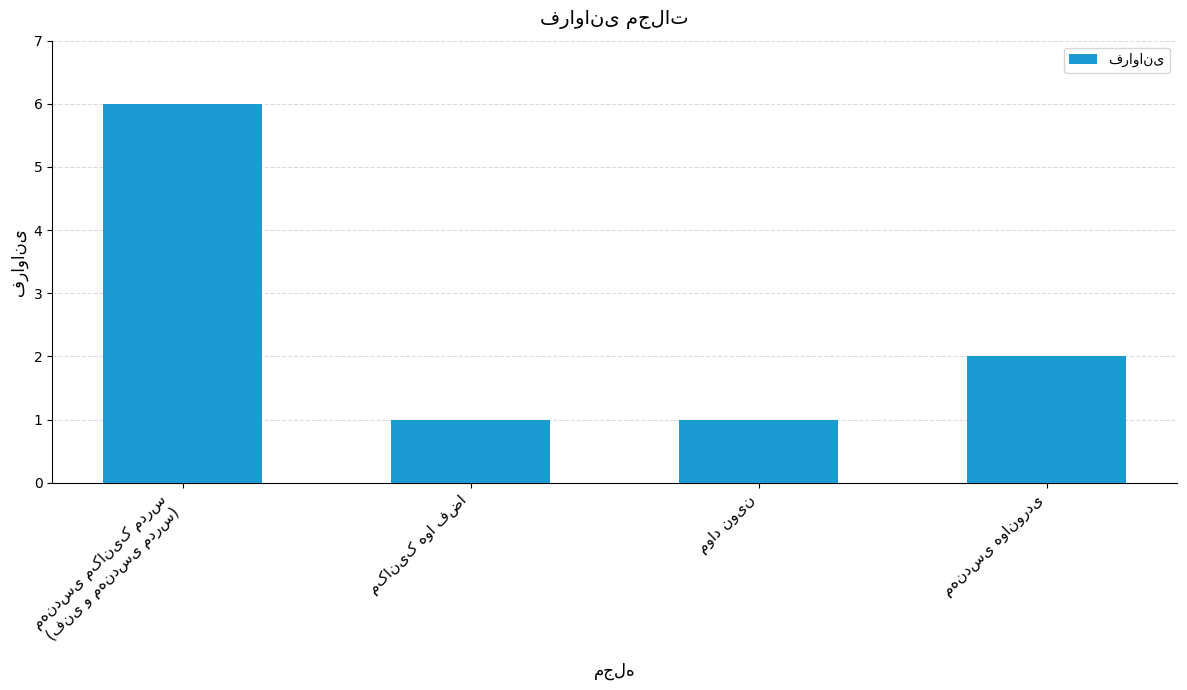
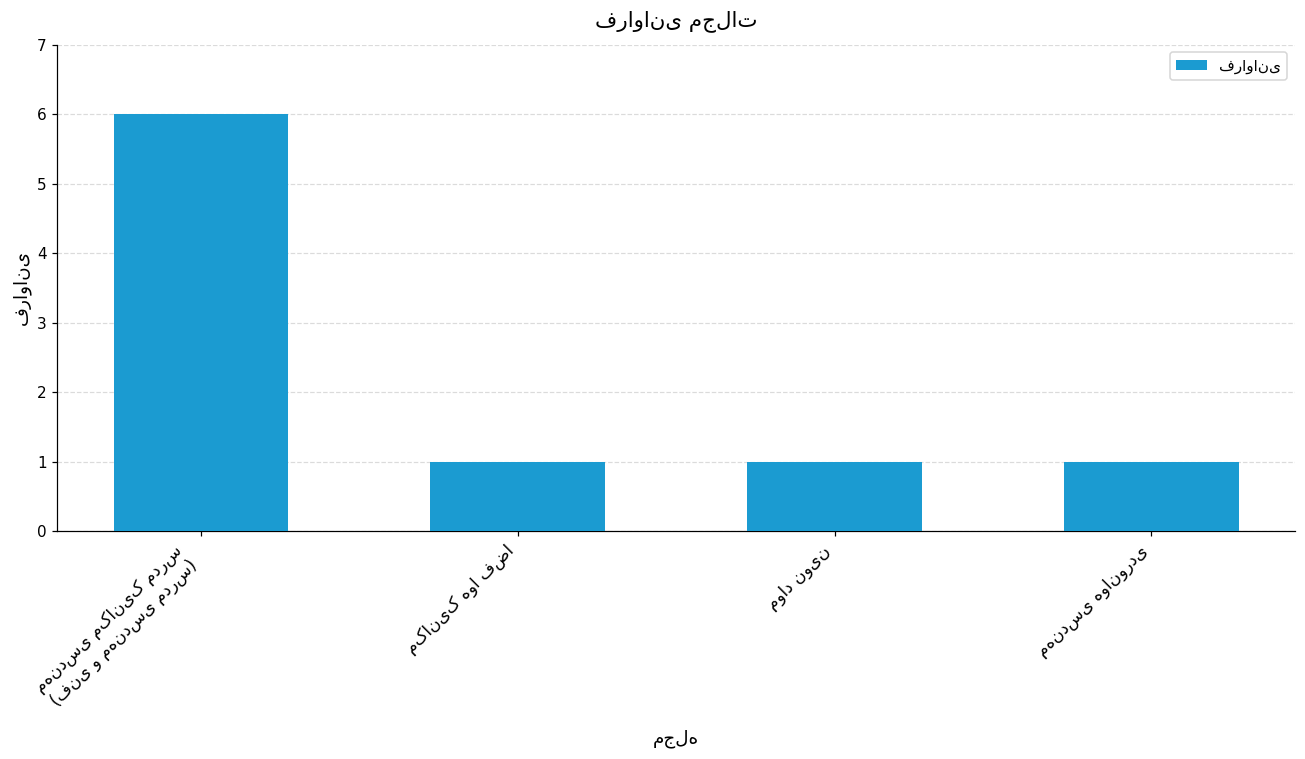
مهندسی هوانوردی: 2 -> 1
